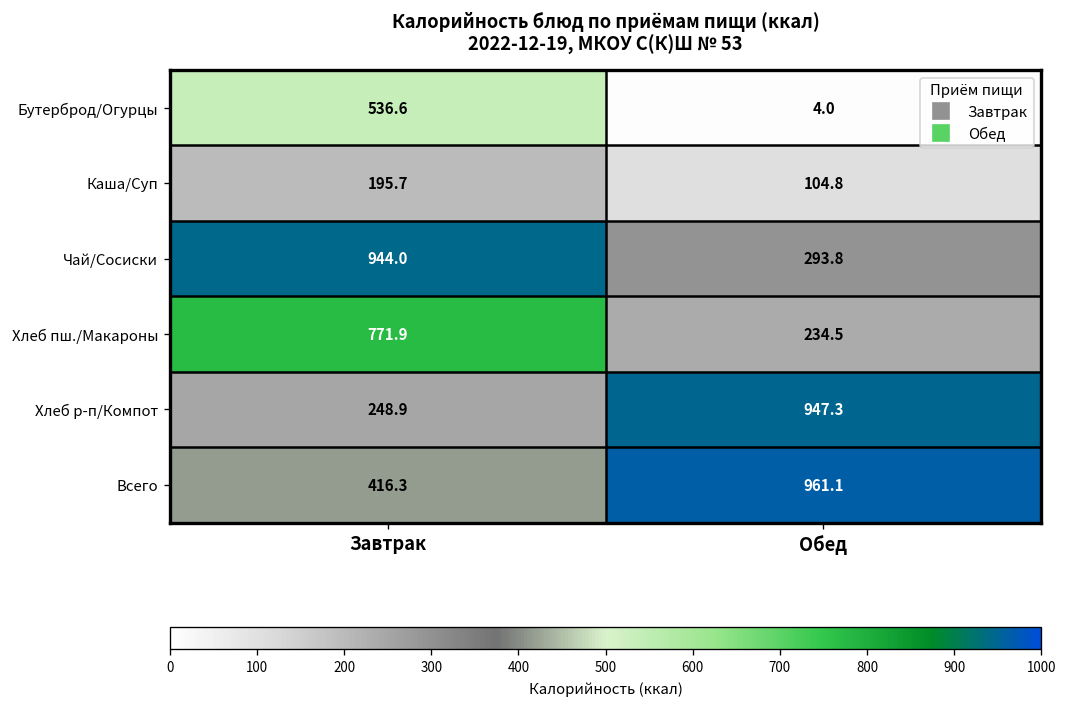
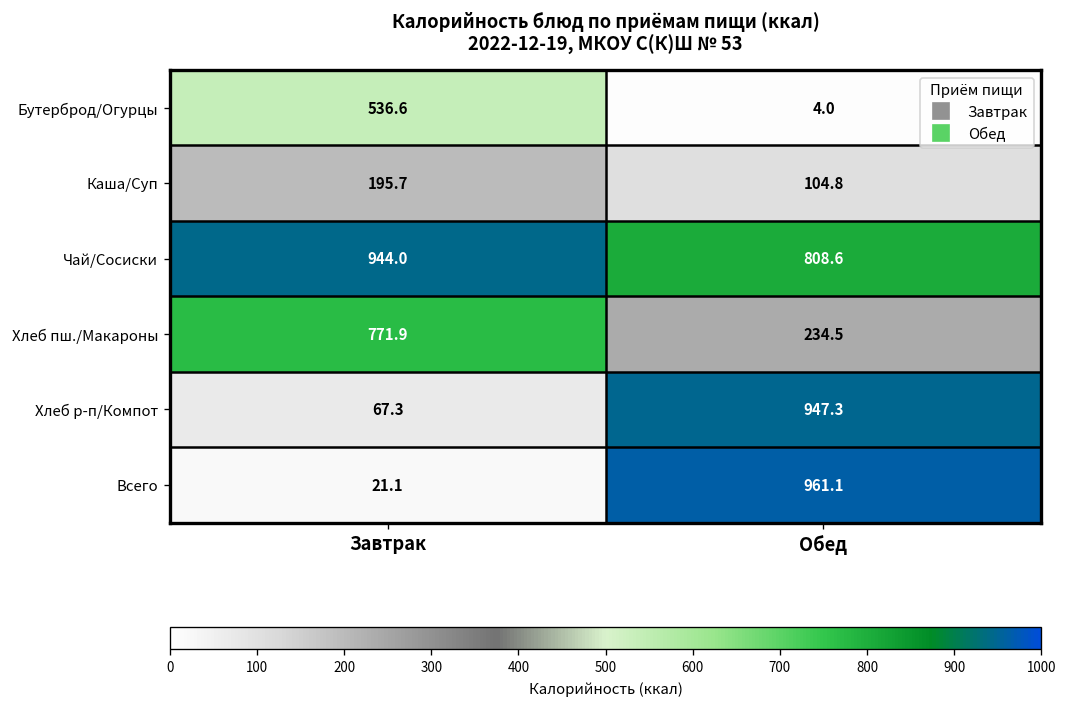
Чай/Сосиски, Обед: 293.8 -> 808.6
Хлеб р-п/Компот, Завтрак: 248.9 -> 67.3
Всего, Завтрак: 416.3 -> 21.1
